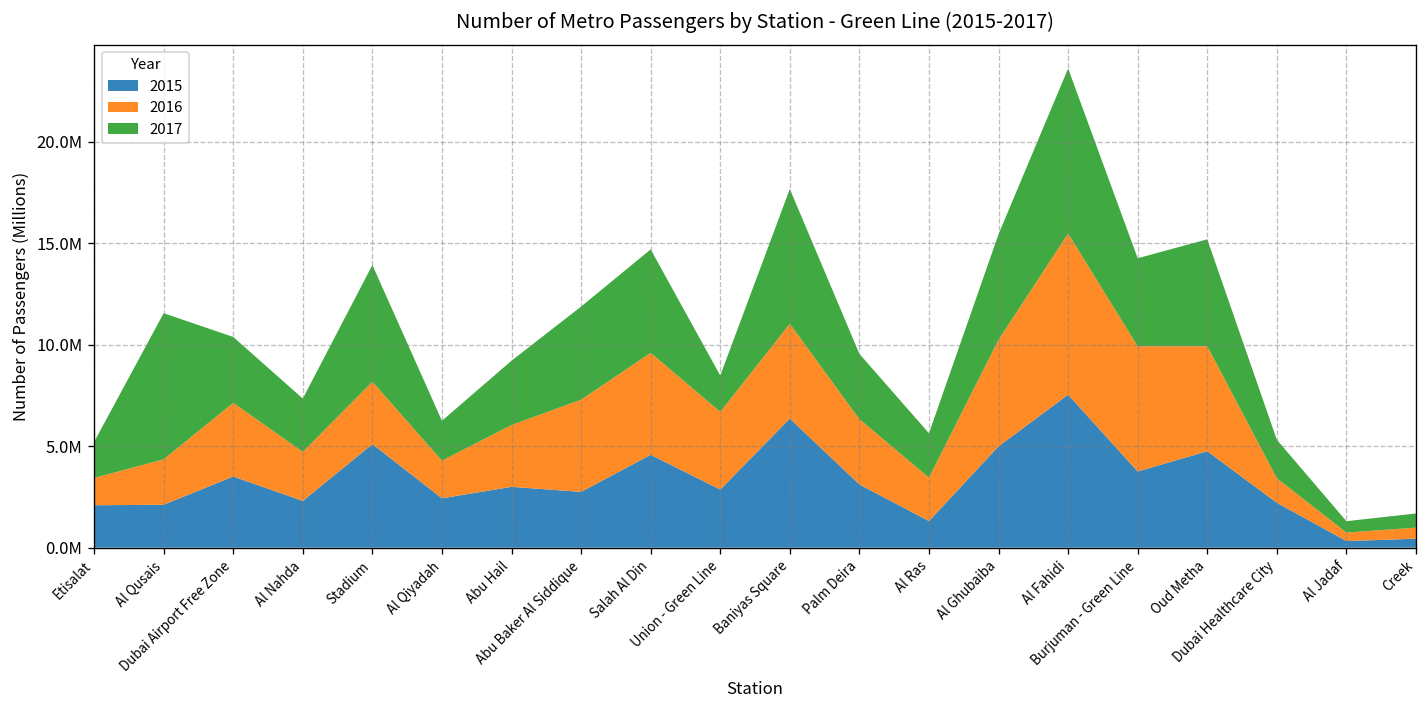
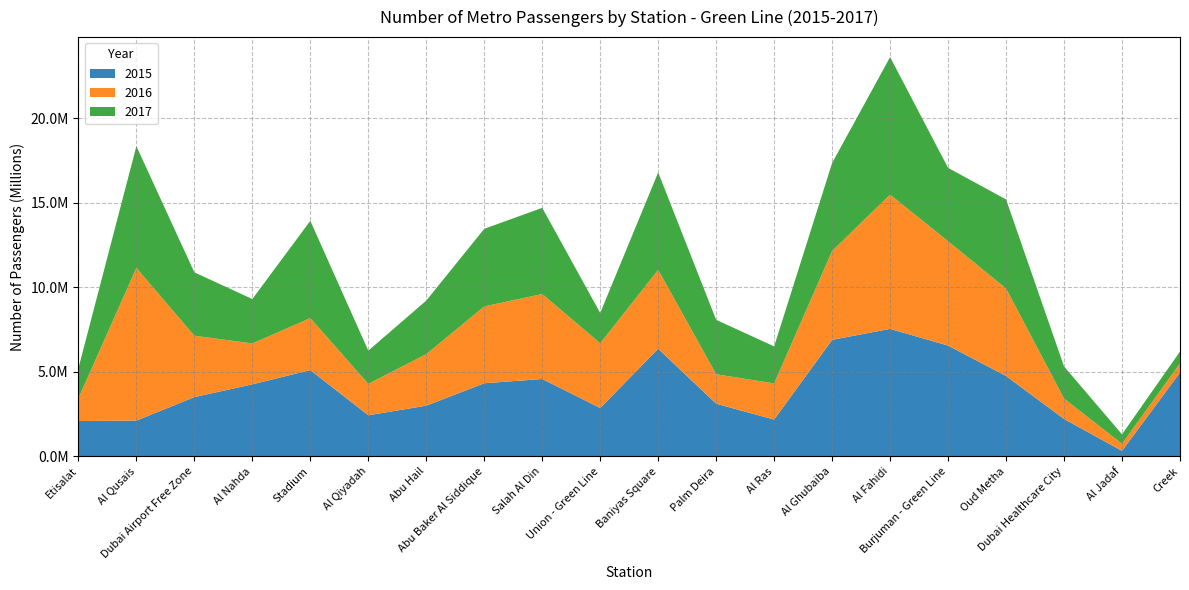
2016, Al Qusais: 2200000 -> 9000000
2017, Dubai Airport Free Zone: 3200000 -> 3700000
2015, Al Nahda: 2300000 -> 4300000
2015, Abu Baker Al Siddique: 2700000 -> 4300000
2017, Baniyas Square: 6600000 -> 5800000
2016, Palm Deira: 3200000 -> 1700000
2015, Al Ras: 1300000 -> 2200000
2015, Al Ghubaiba: 5000000 -> 6900000
2015, Burjuman - Green Line: 3800000 -> 6600000
2015, Creek: 400000 -> 5000000
